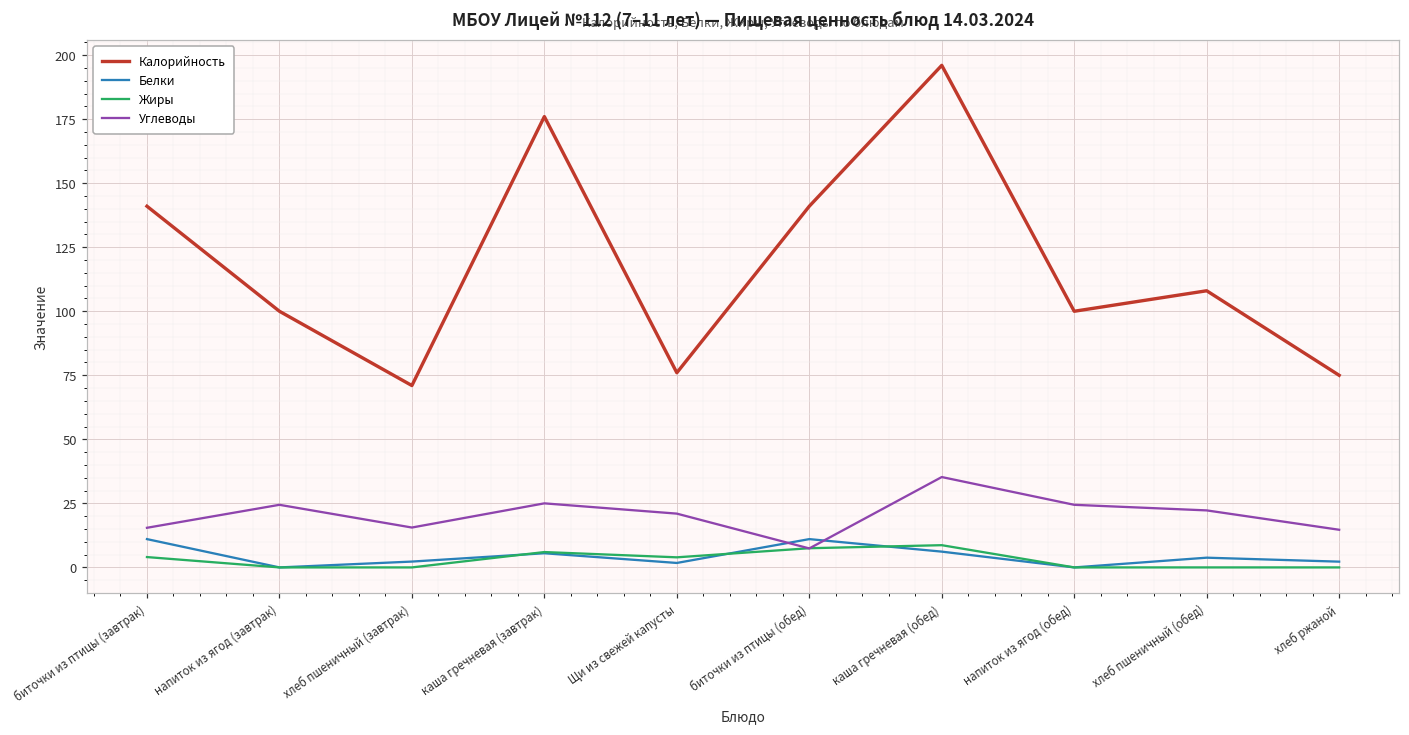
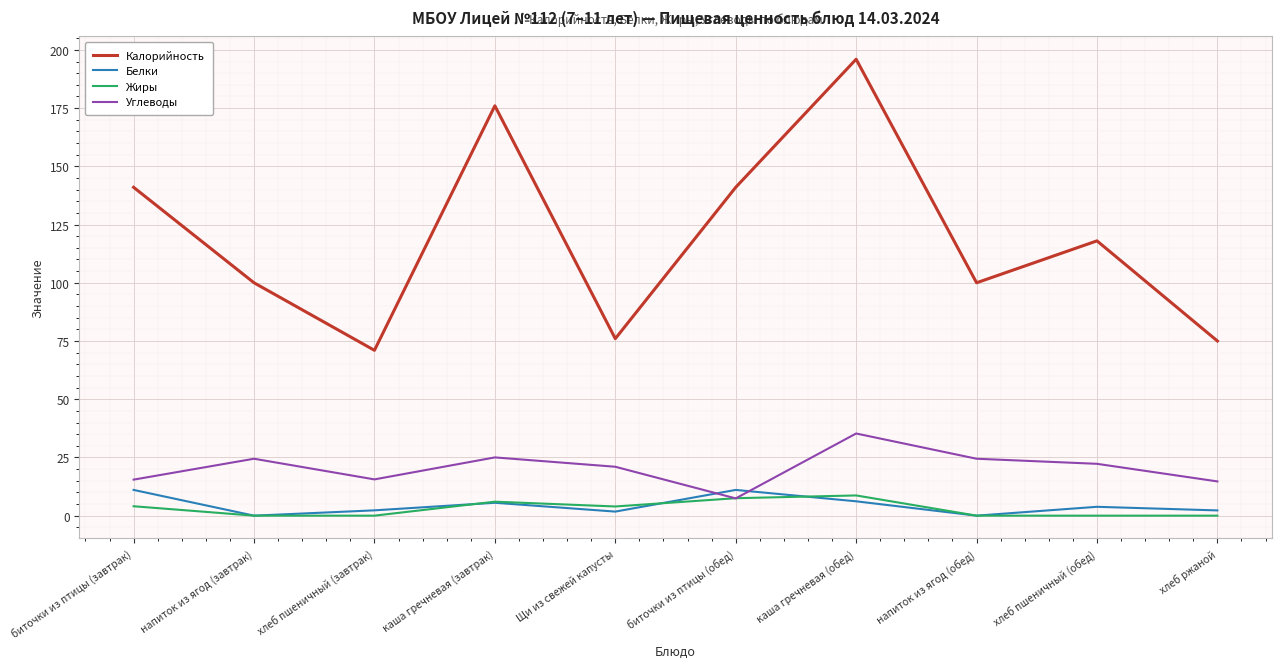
Калорийность, хлеб пшеничный (обед): 108 -> 118
